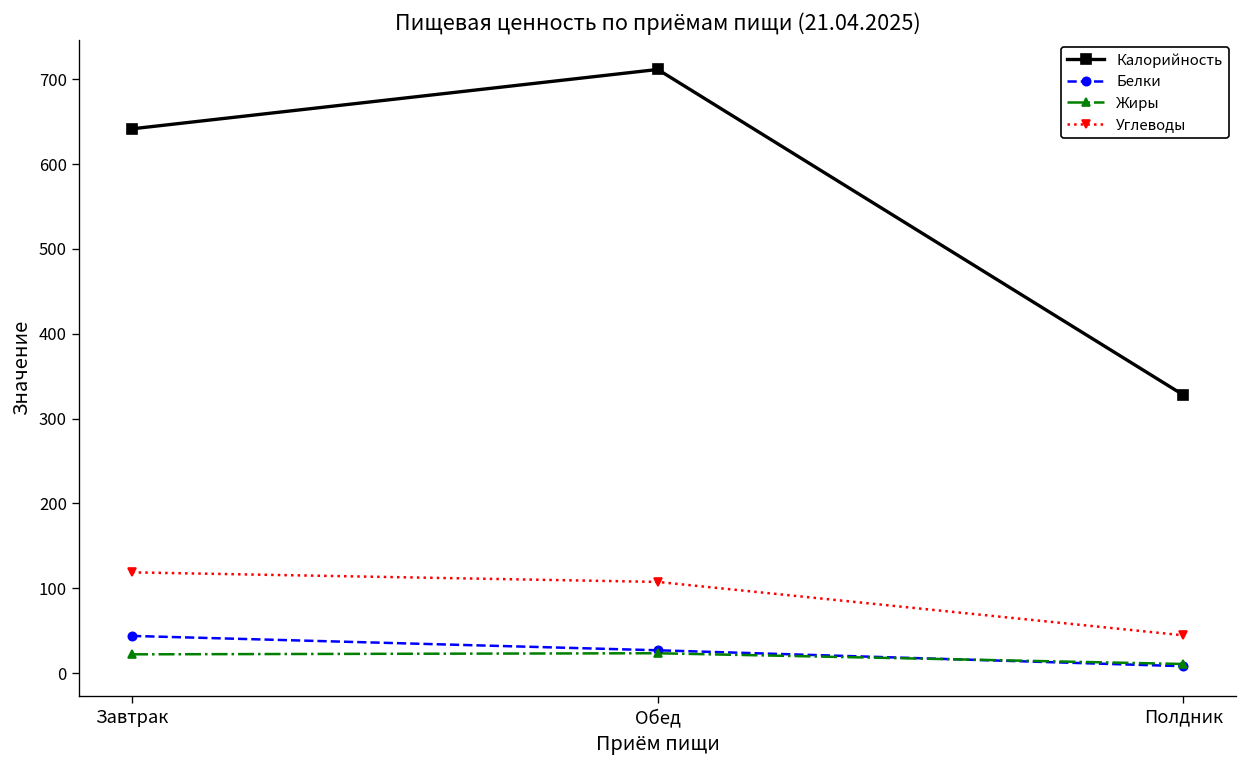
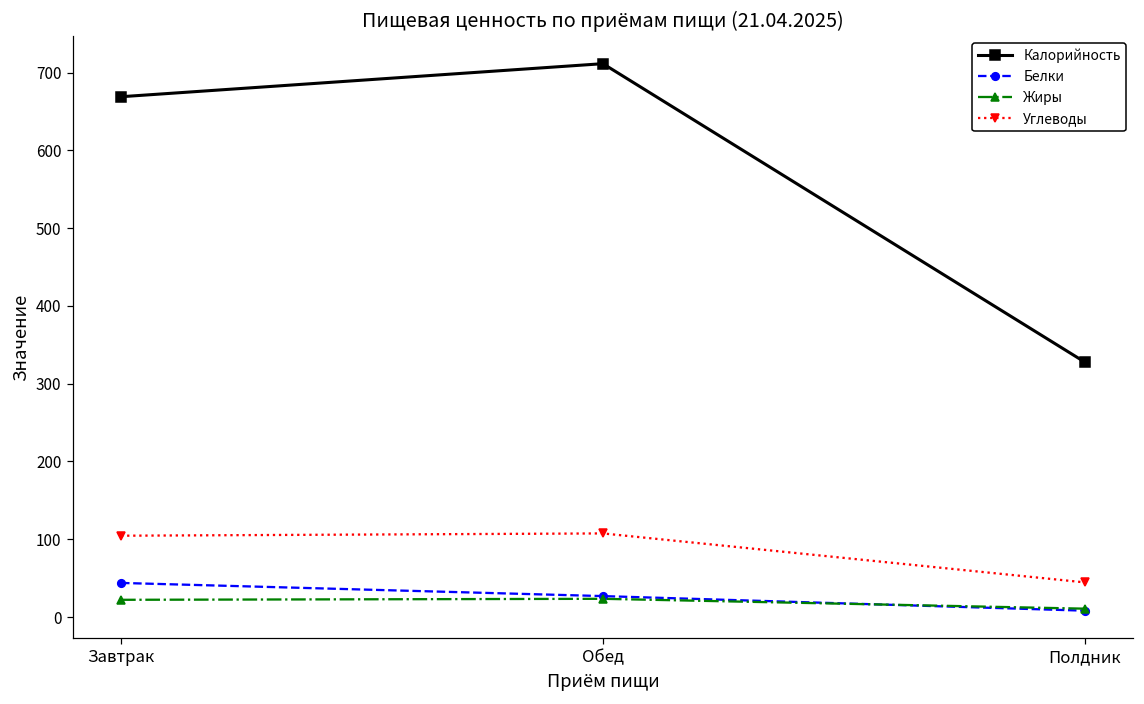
Калорийность, Завтрак: 640 -> 670
Углеводы, Завтрак: 120 -> 100
